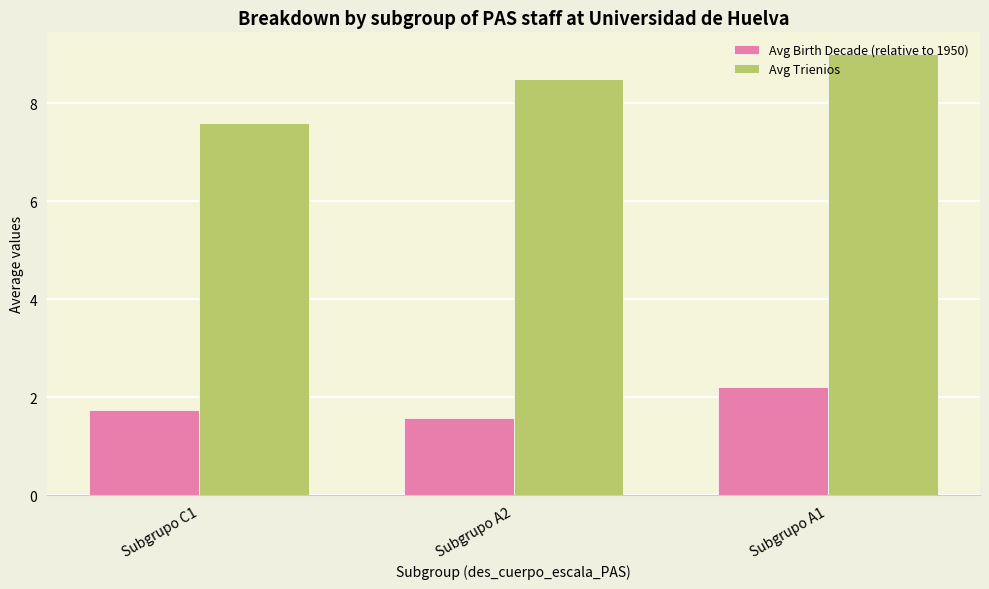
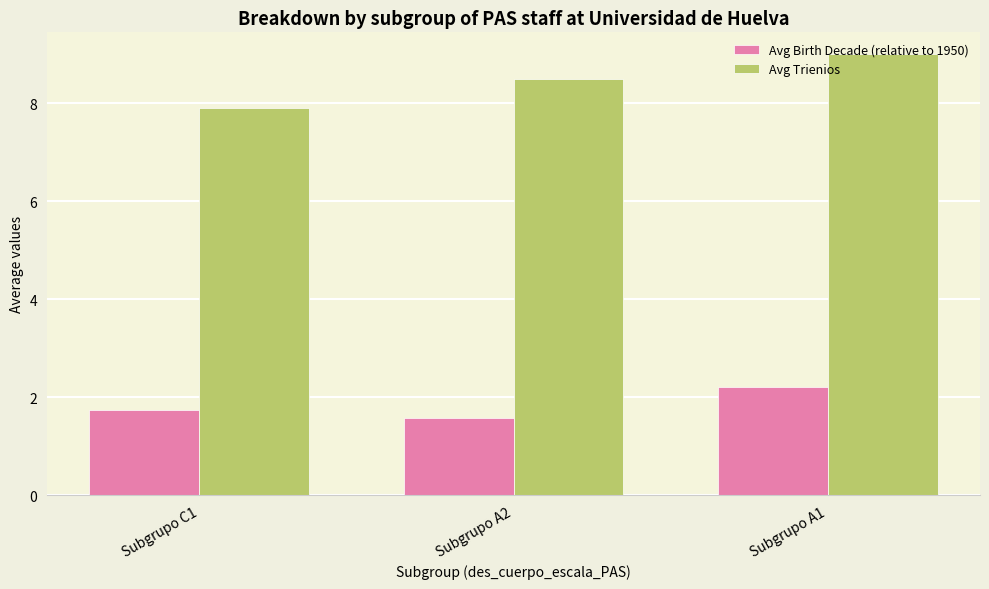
Avg Trienios, Subgrupo C1: 7.6 -> 7.9
